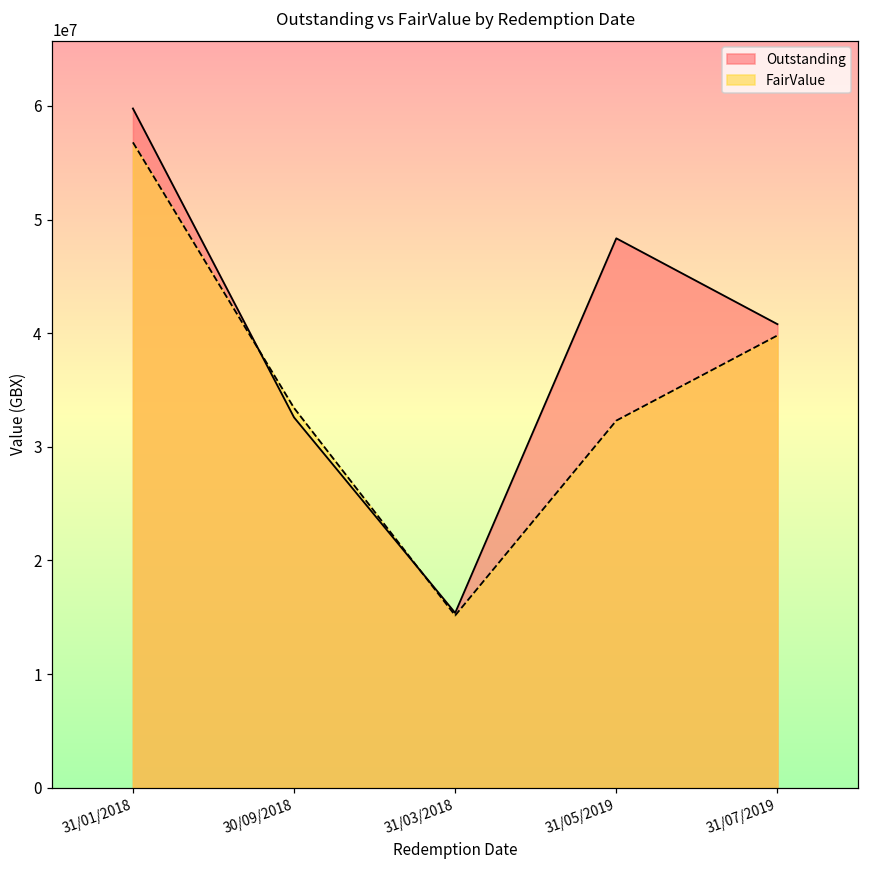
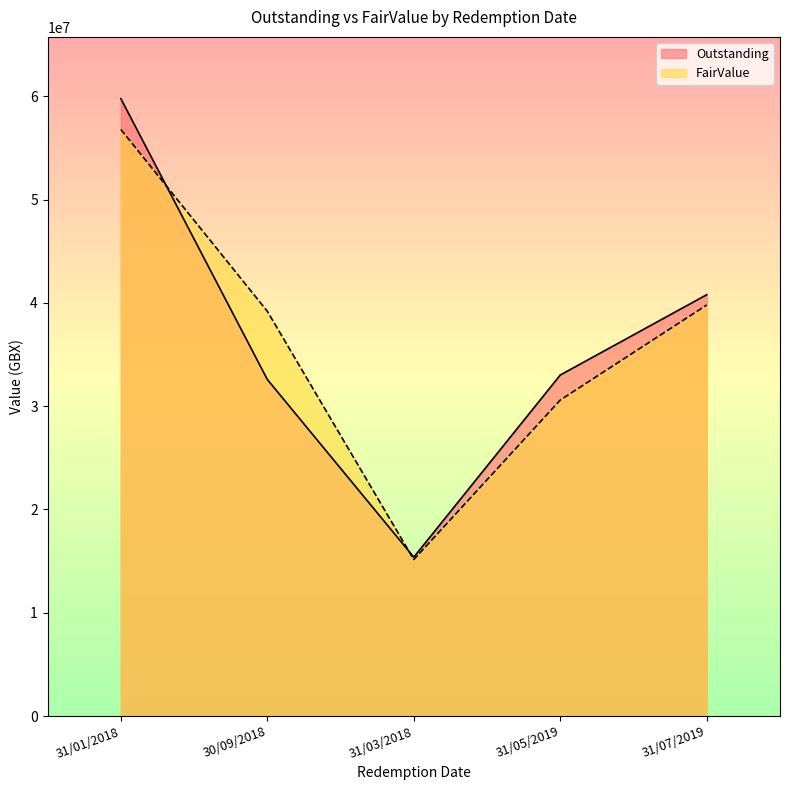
FairValue, 30/09/2018: 33400000 -> 39200000
Outstanding, 31/05/2019: 48400000 -> 33000000
FairValue, 31/05/2019: 32300000 -> 30600000
